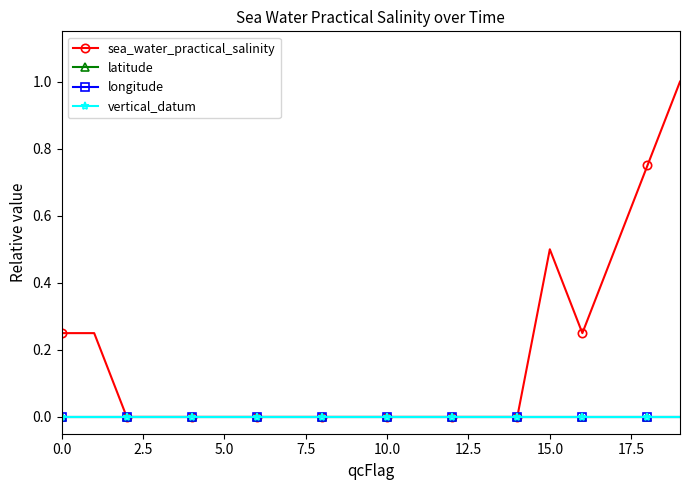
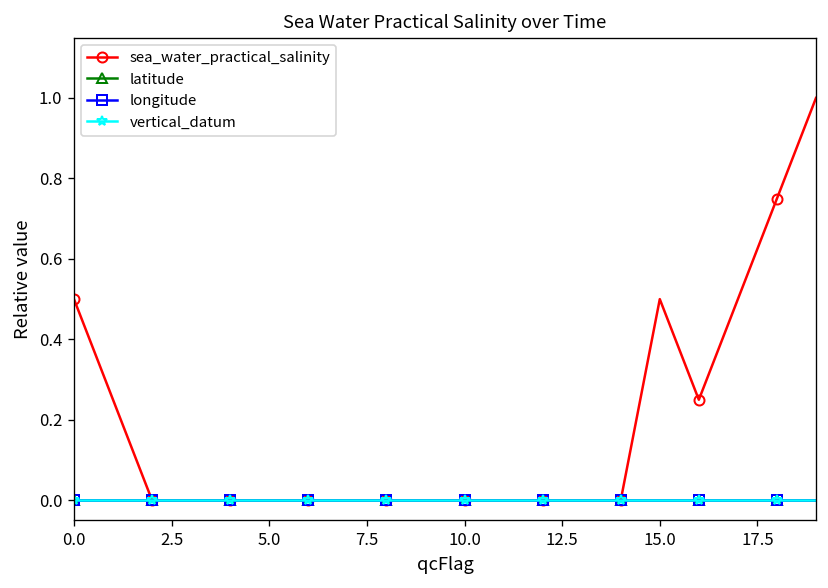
sea_water_practical_salinity, 0.0: 0.25 -> 0.50
